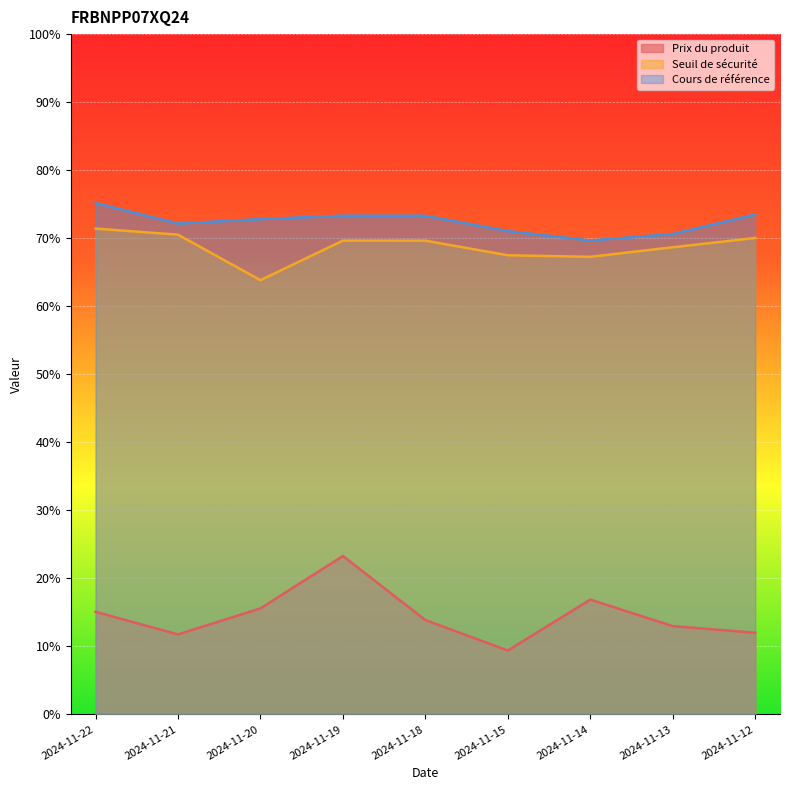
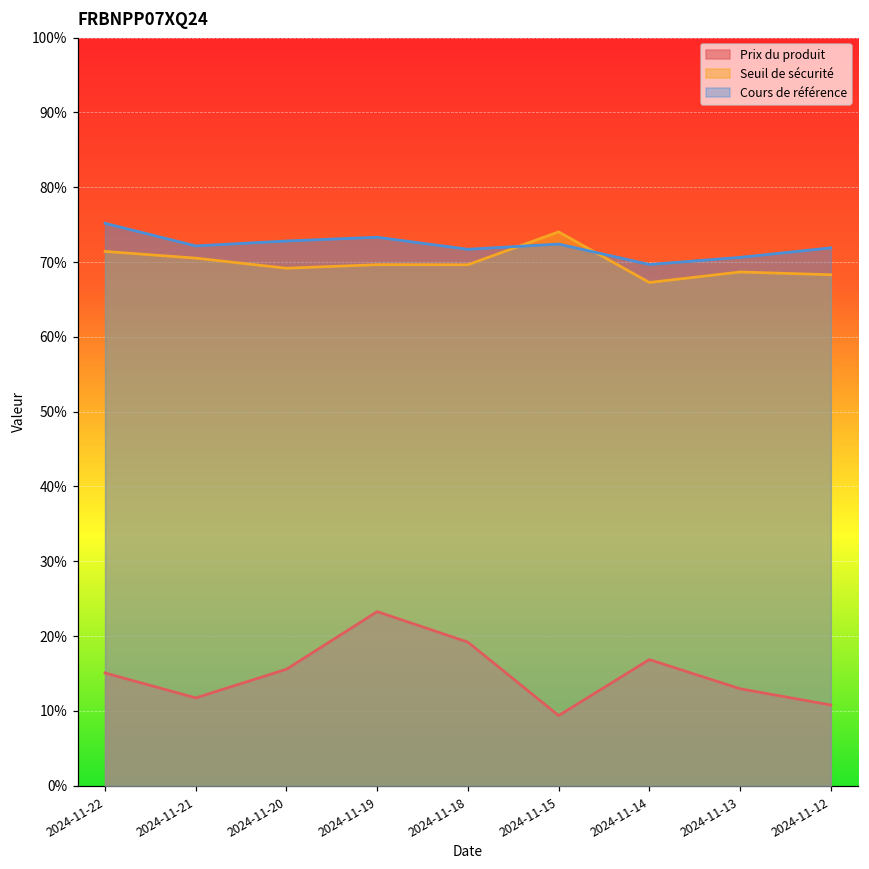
Seuil de sécurité, 2024-11-20: 64% -> 69%
Prix du produit, 2024-11-18: 14% -> 19%
Cours de référence, 2024-11-18: 73% -> 72%
Seuil de sécurité, 2024-11-15: 67% -> 74%
Cours de référence, 2024-11-15: 71% -> 72%
Prix du produit, 2024-11-12: 12% -> 11%
Seuil de sécurité, 2024-11-12: 70% -> 68%
Cours de référence, 2024-11-12: 73% -> 72%
